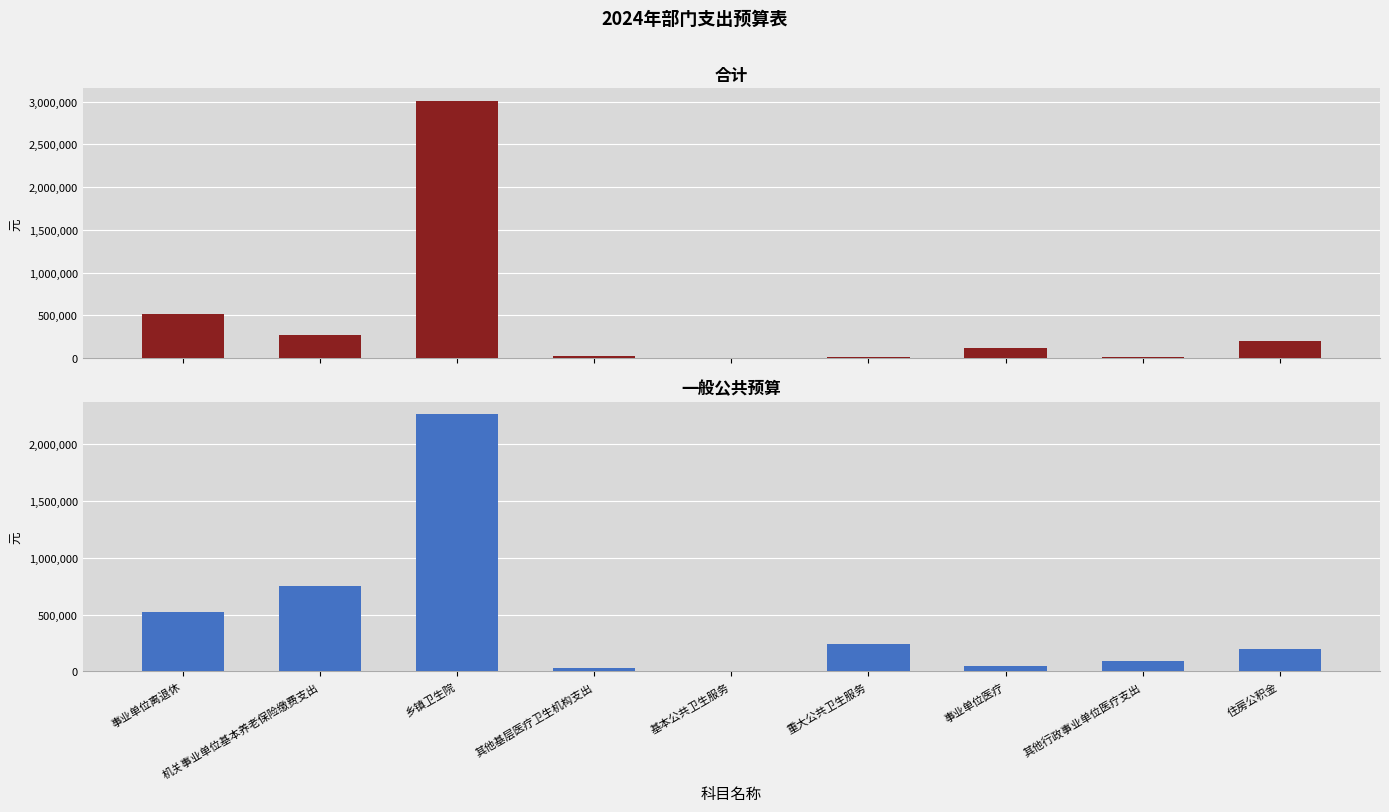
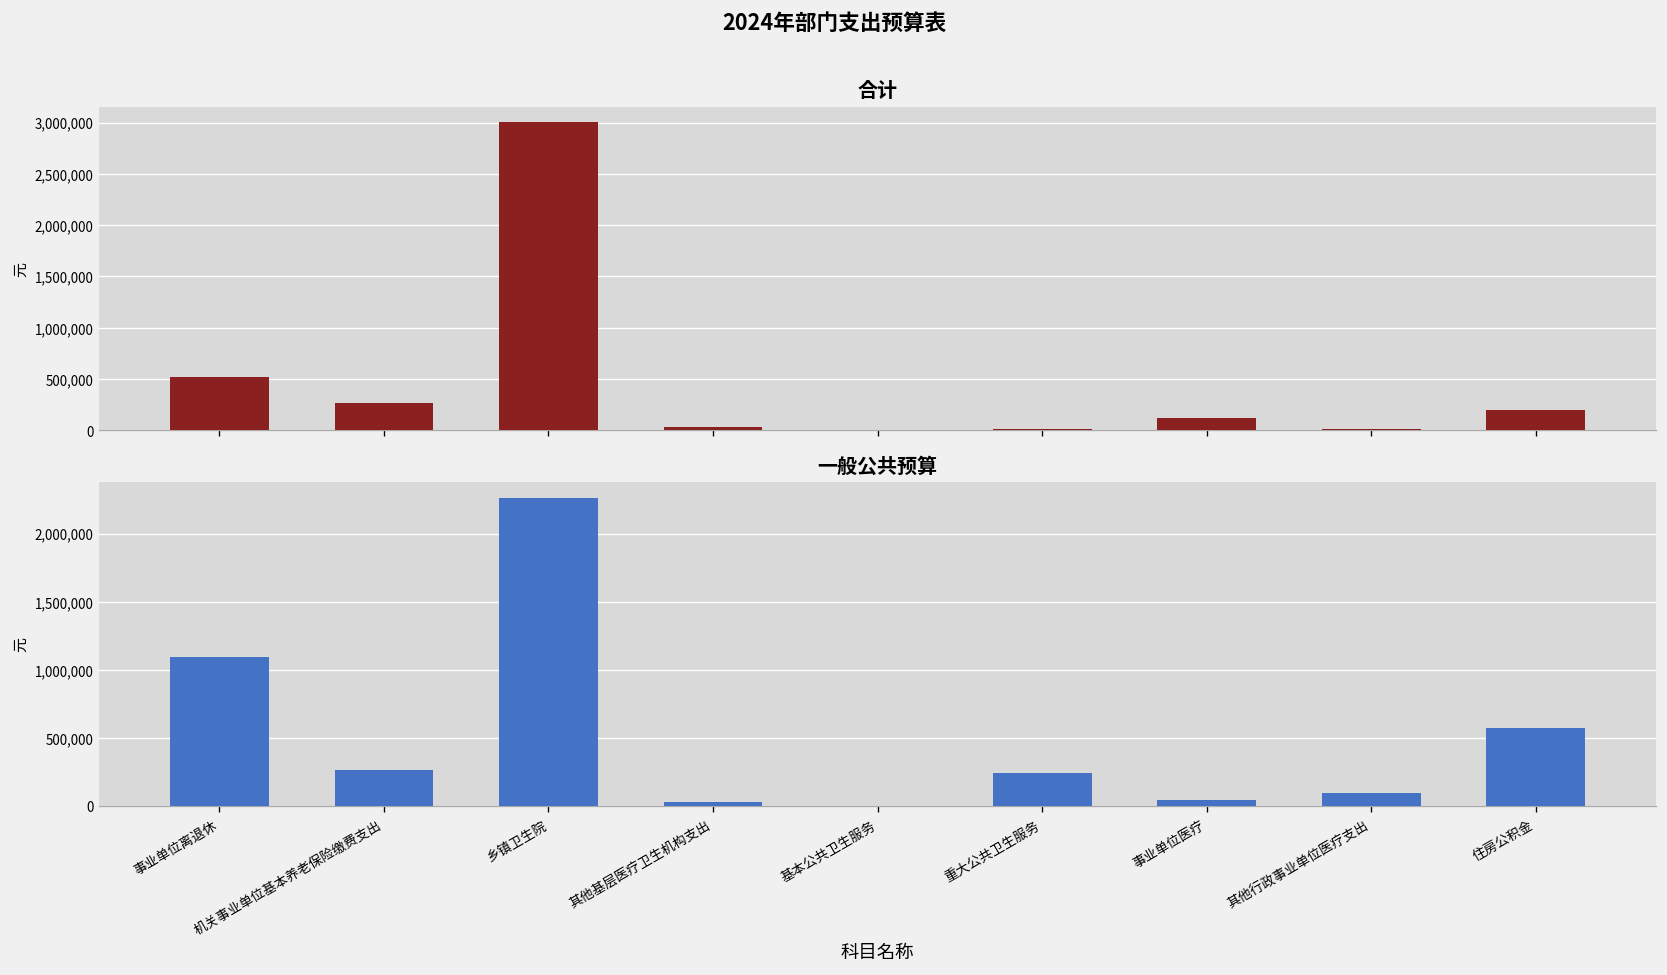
一般公共预算, 事业单位离退休: 520,000 -> 1,090,000
一般公共预算, 机关事业单位基本养老保险缴费支出: 760,000 -> 270,000
一般公共预算, 住房公积金: 200,000 -> 580,000
